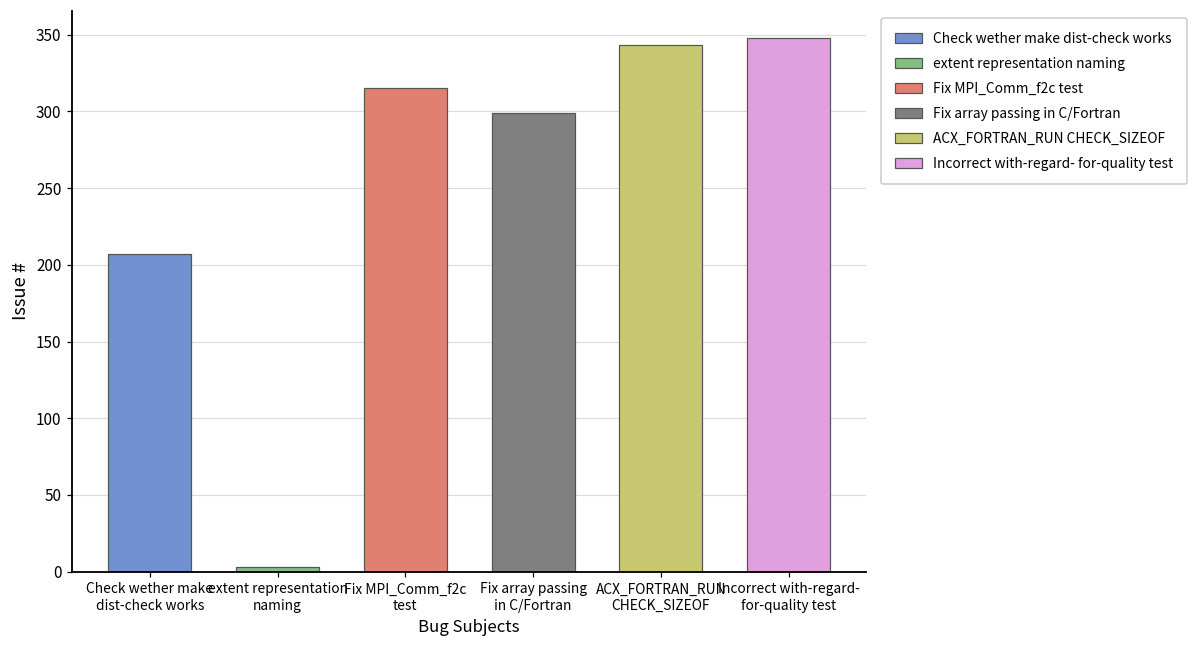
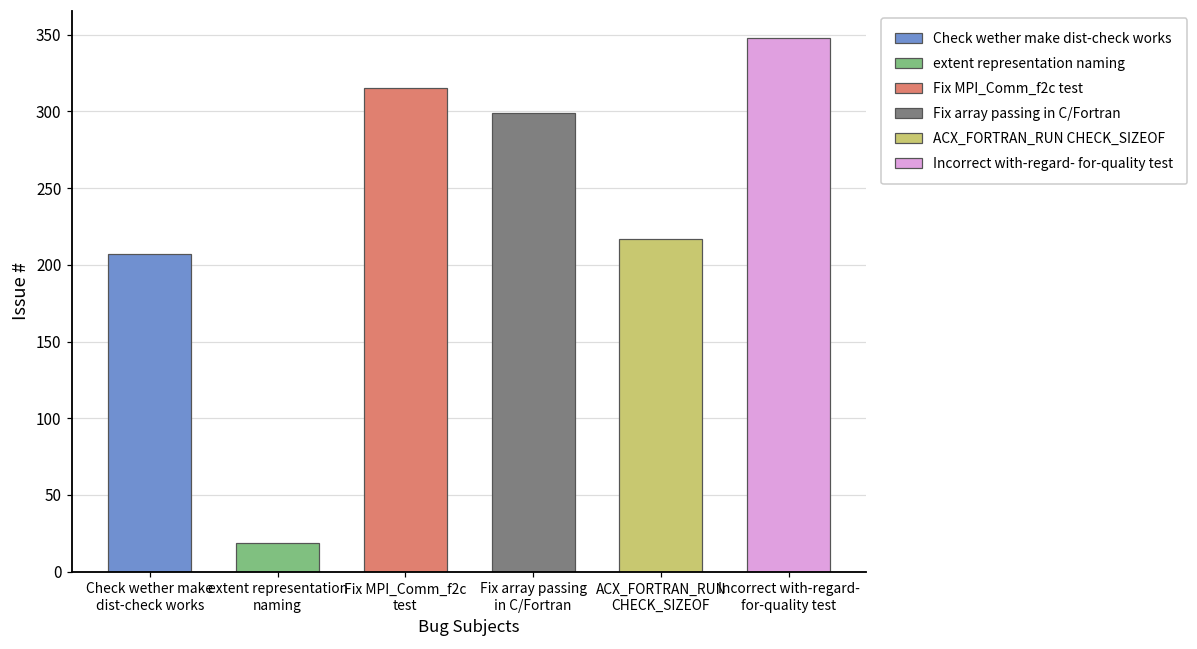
extent representation naming: 3 -> 19
ACX_FORTRAN_RUN CHECK_SIZEOF: 343 -> 217
